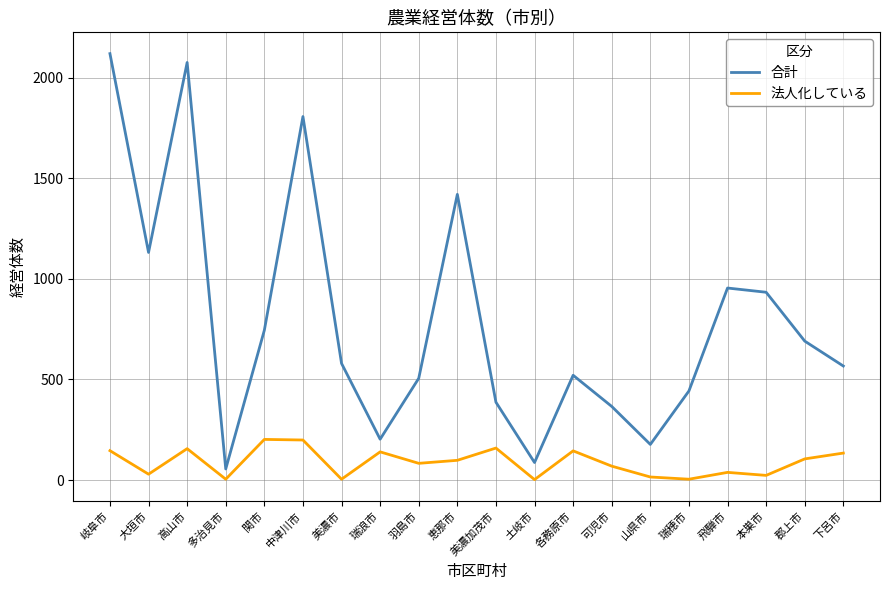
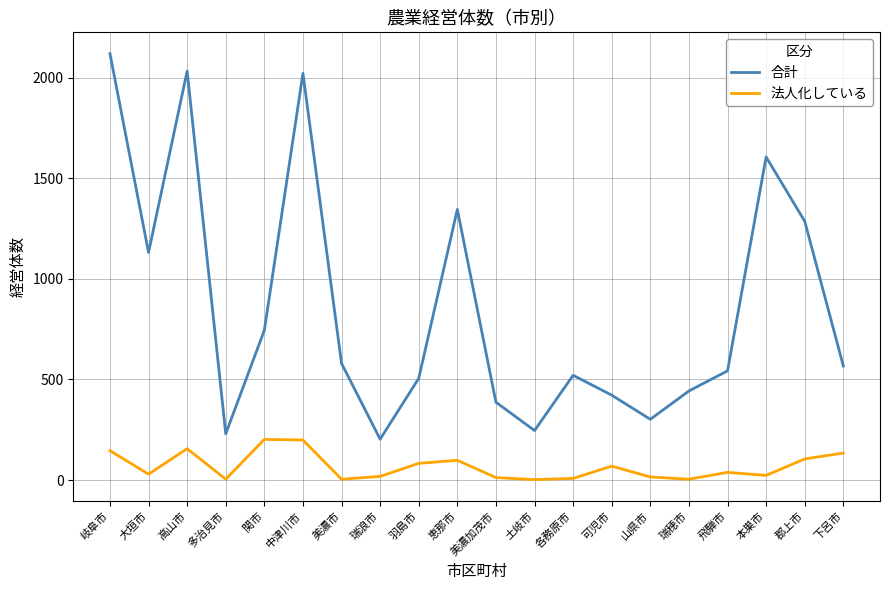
合計, 高山市: 2080 -> 2030
合計, 多治見市: 60 -> 230
合計, 中津川市: 1810 -> 2020
法人化している, 瑞浪市: 140 -> 20
合計, 恵那市: 1420 -> 1350
法人化している, 美濃加茂市: 160 -> 10
合計, 土岐市: 90 -> 250
法人化している, 各務原市: 150 -> 10
合計, 可児市: 370 -> 420
合計, 山県市: 180 -> 300
合計, 飛騨市: 960 -> 540
合計, 本巣市: 930 -> 1610
合計, 郡上市: 690 -> 1290
